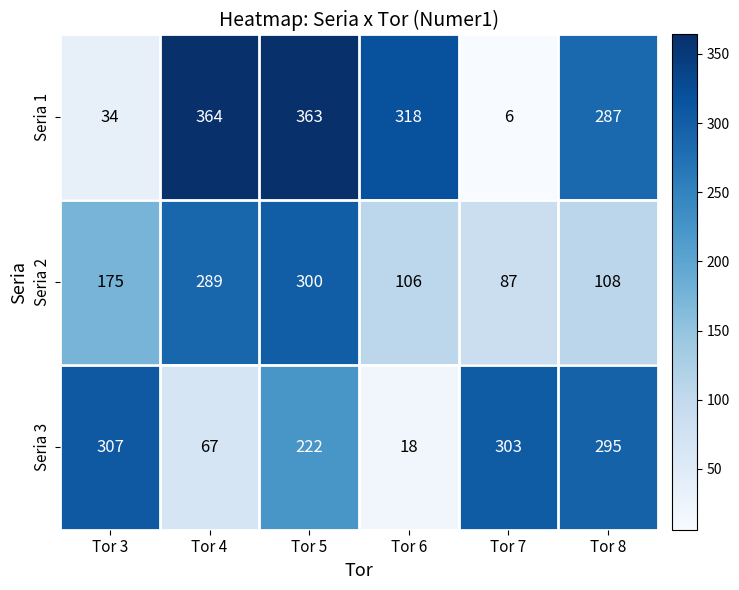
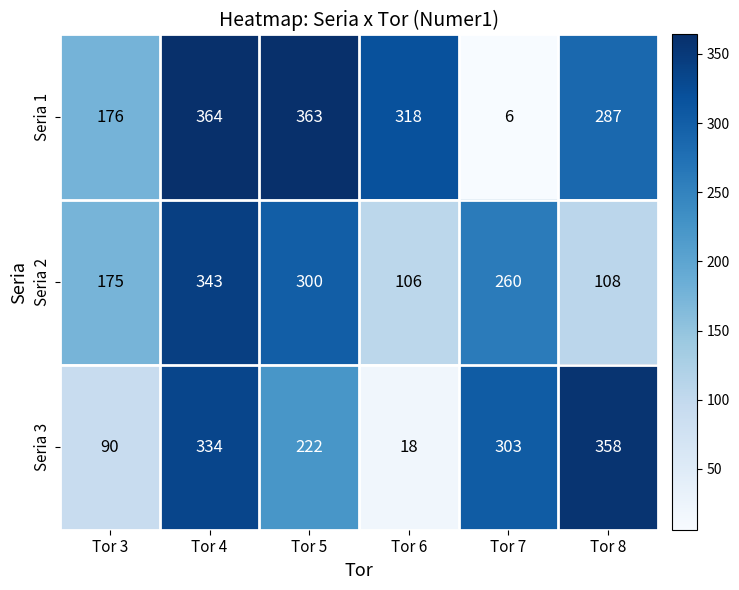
Seria 1, Tor 3: 34 -> 176
Seria 2, Tor 4: 289 -> 343
Seria 2, Tor 7: 87 -> 260
Seria 3, Tor 3: 307 -> 90
Seria 3, Tor 4: 67 -> 334
Seria 3, Tor 8: 295 -> 358
